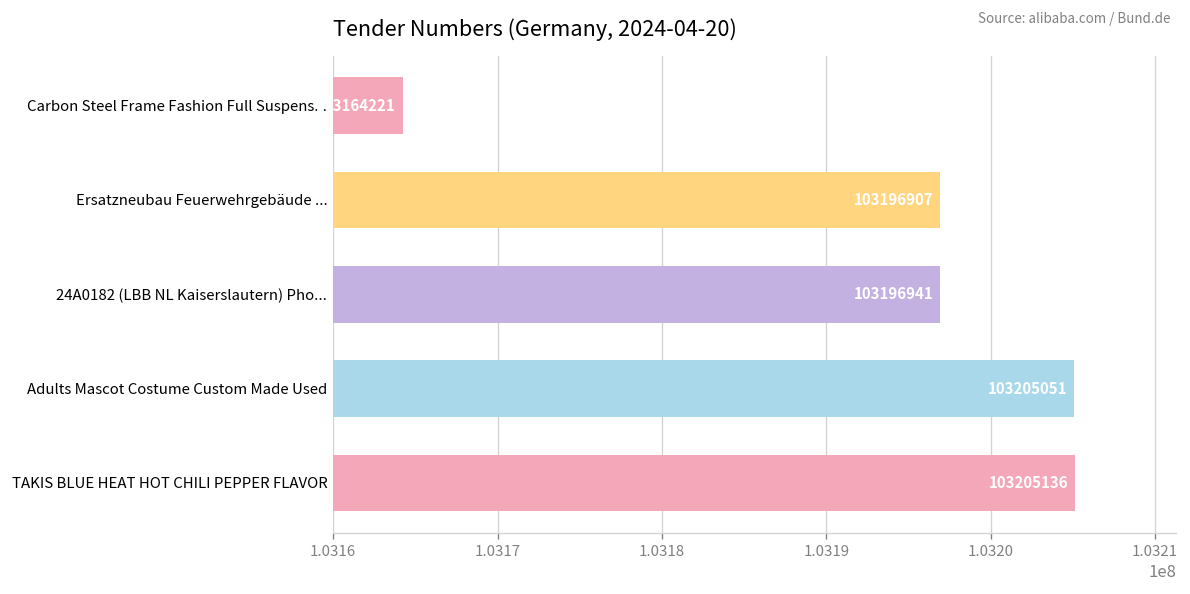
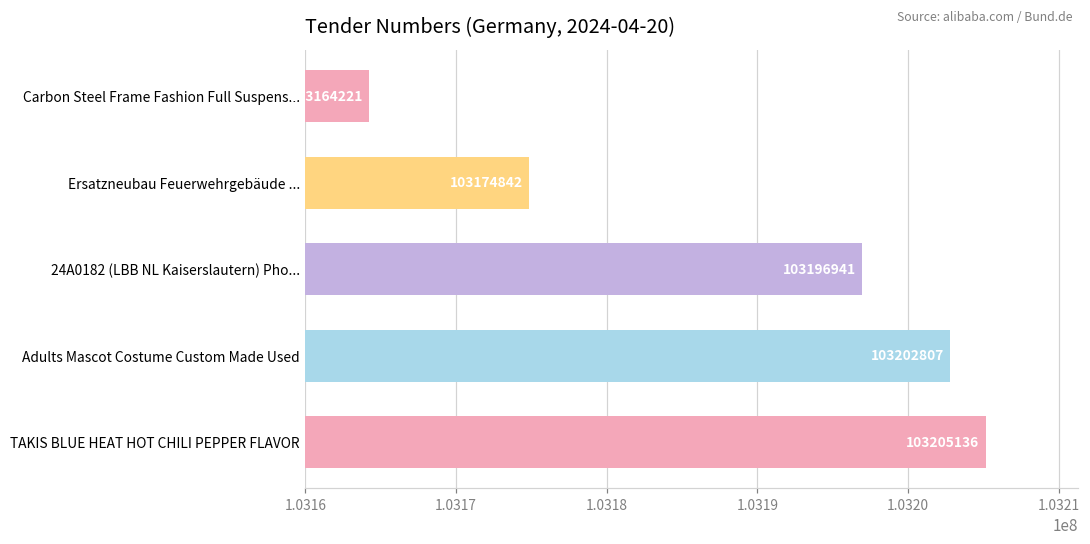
Ersatzneubau Feuerwehrgebäude ...: 103196907 -> 103174842
Adults Mascot Costume Custom Made Used: 103205051 -> 103202807
